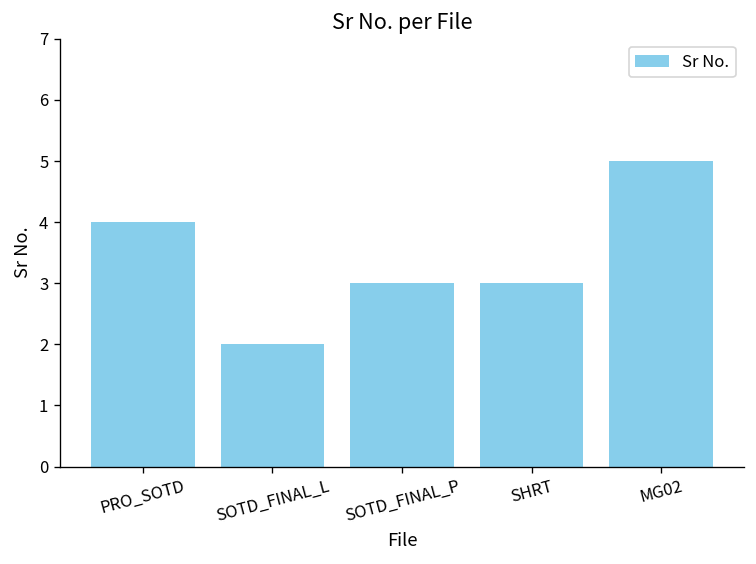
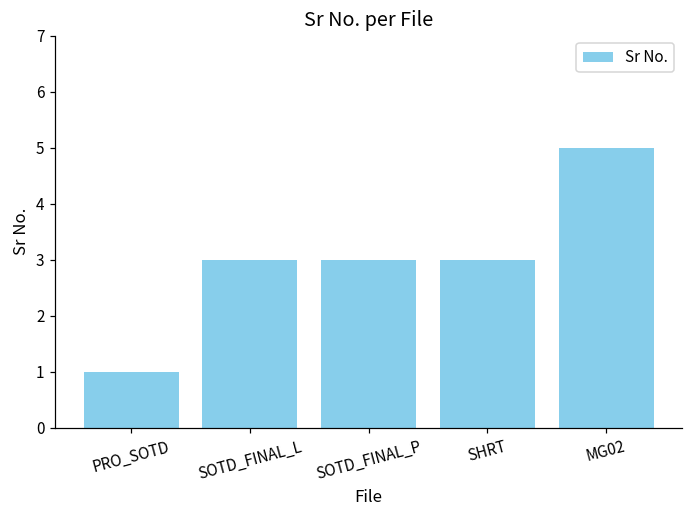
PRO_SOTD: 4 -> 1
SOTD_FINAL_L: 2 -> 3
